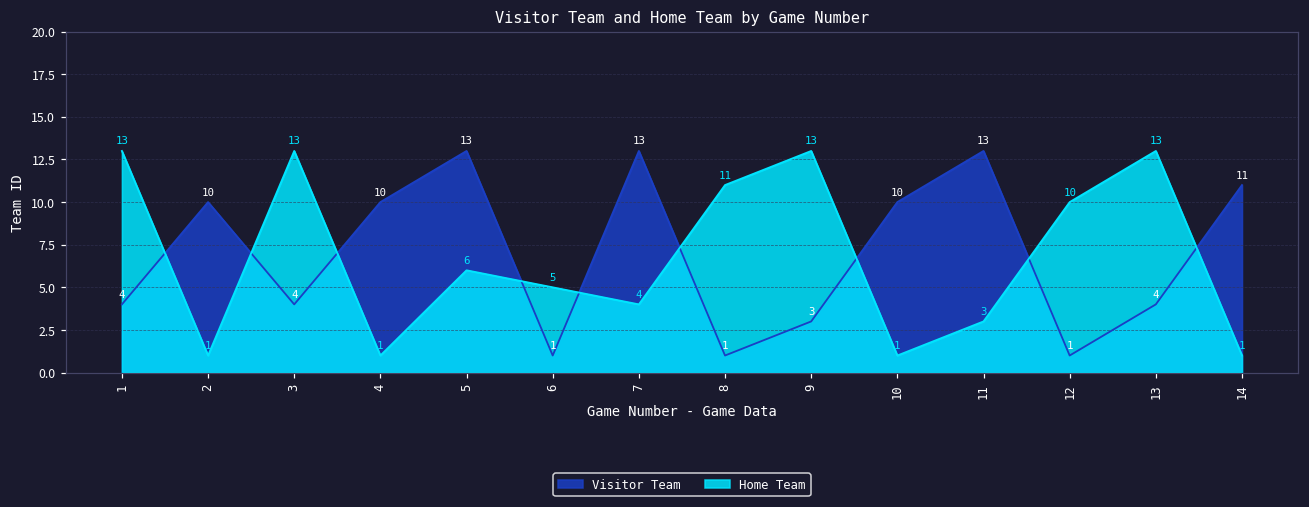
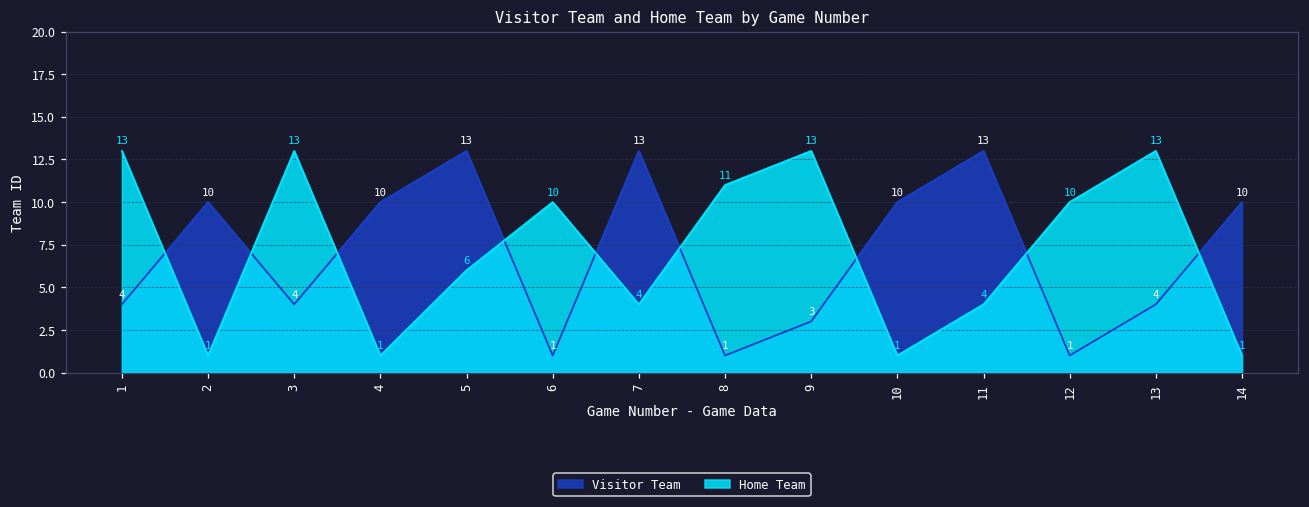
Home Team, 6: 5 -> 10
Home Team, 11: 3 -> 4
Visitor Team, 14: 11 -> 10
